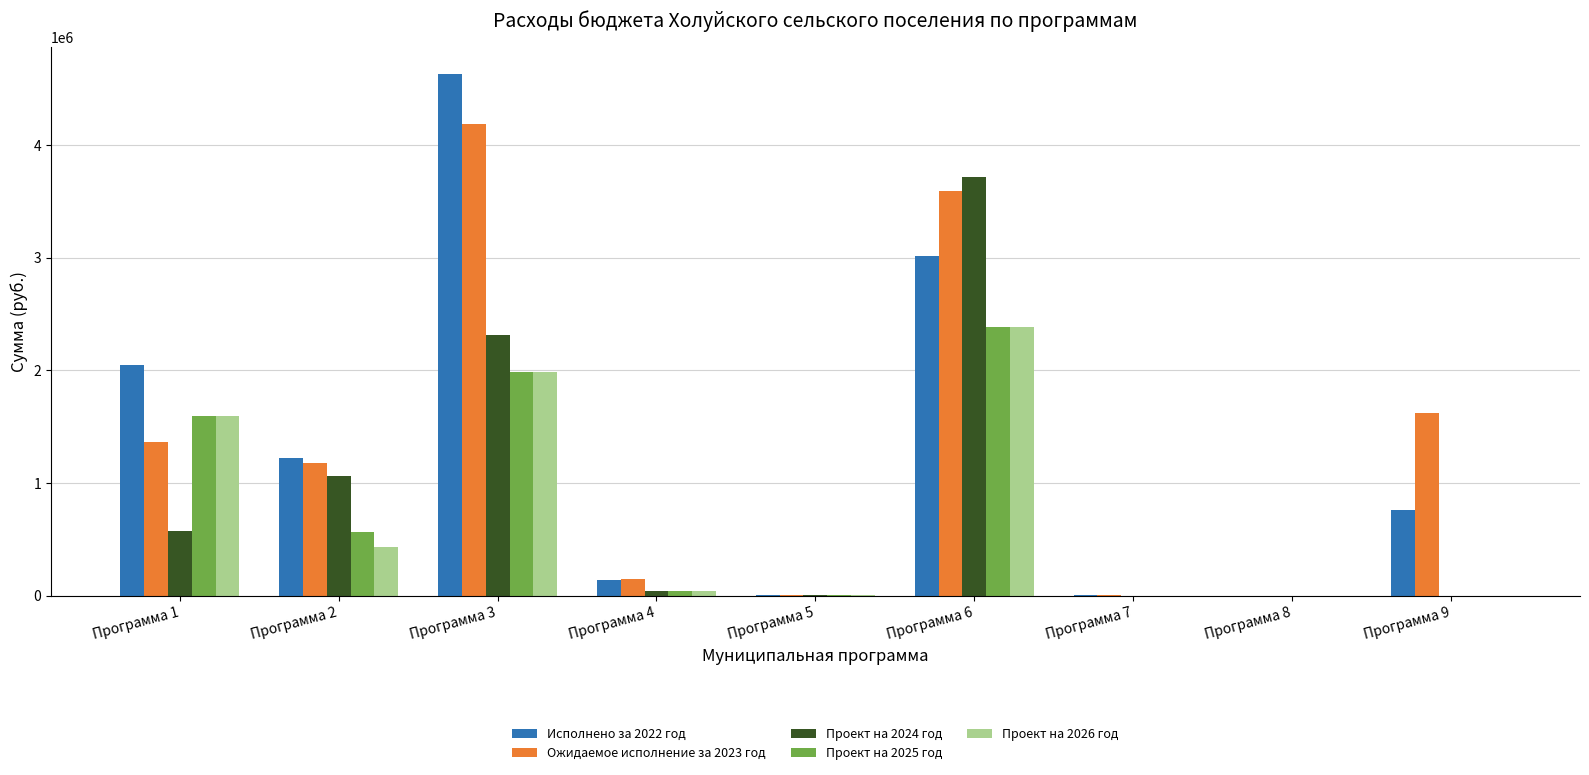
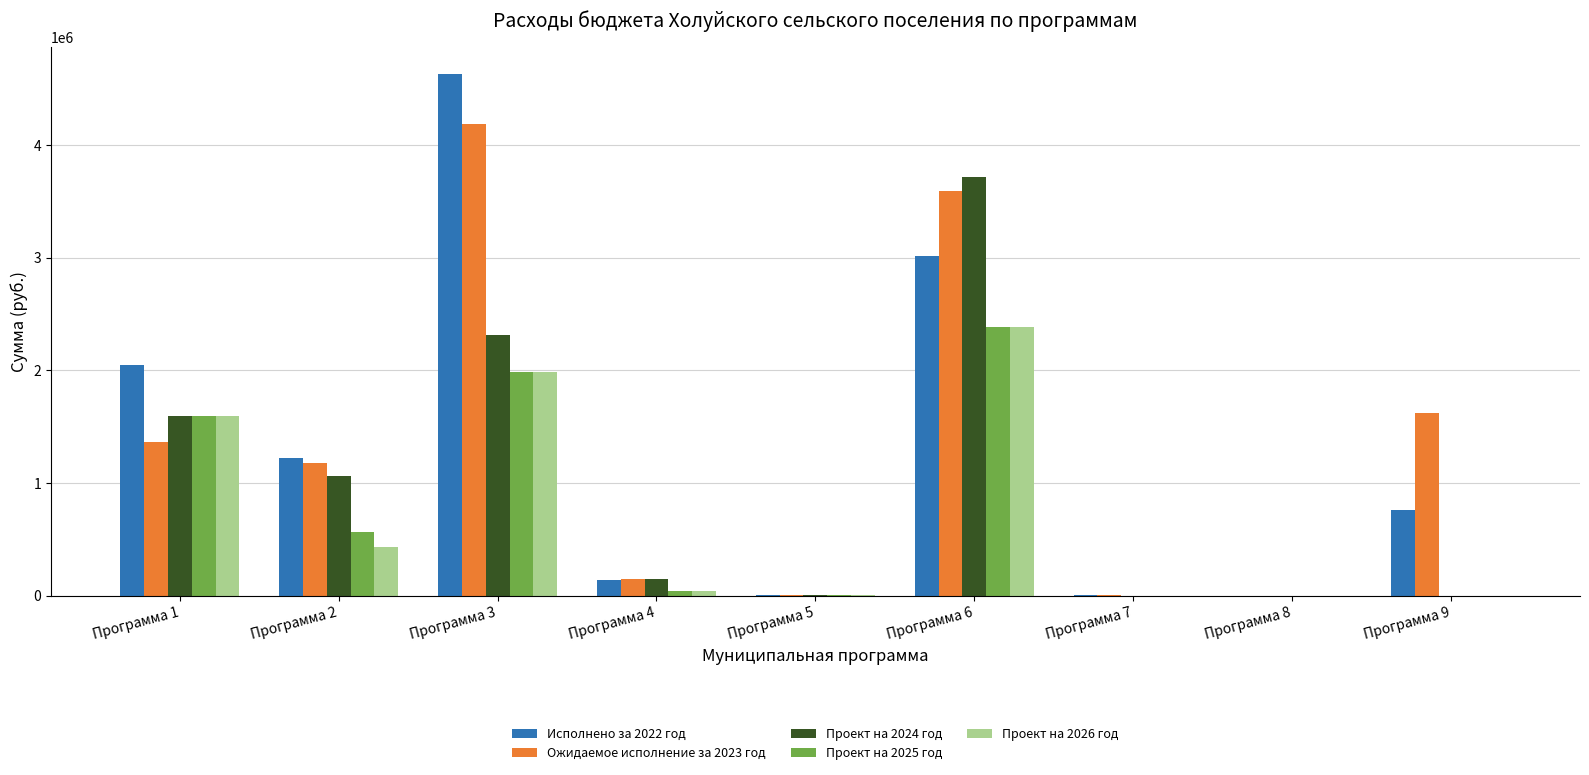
Проект на 2024 год, Программа 1: 570000 -> 1600000
Проект на 2024 год, Программа 4: 50000 -> 150000
